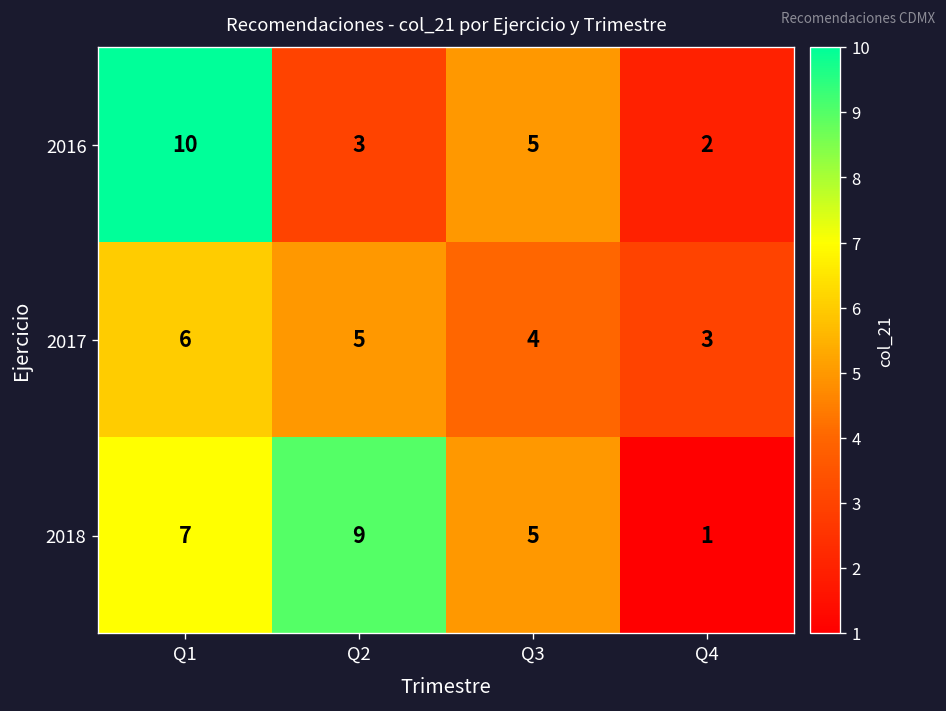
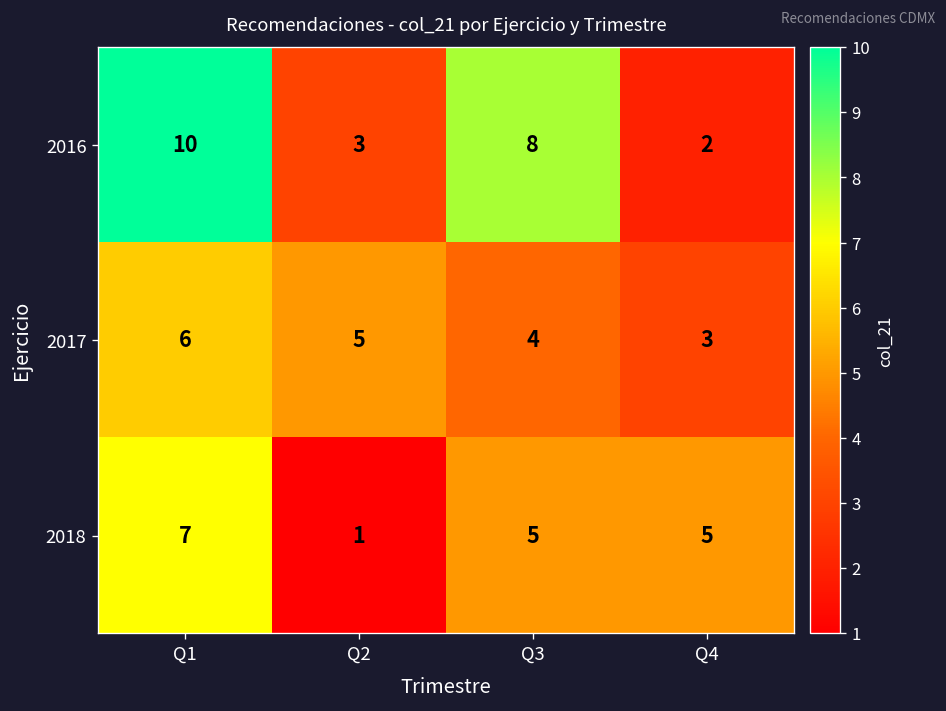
2016, Q3: 5 -> 8
2018, Q2: 9 -> 1
2018, Q4: 1 -> 5
